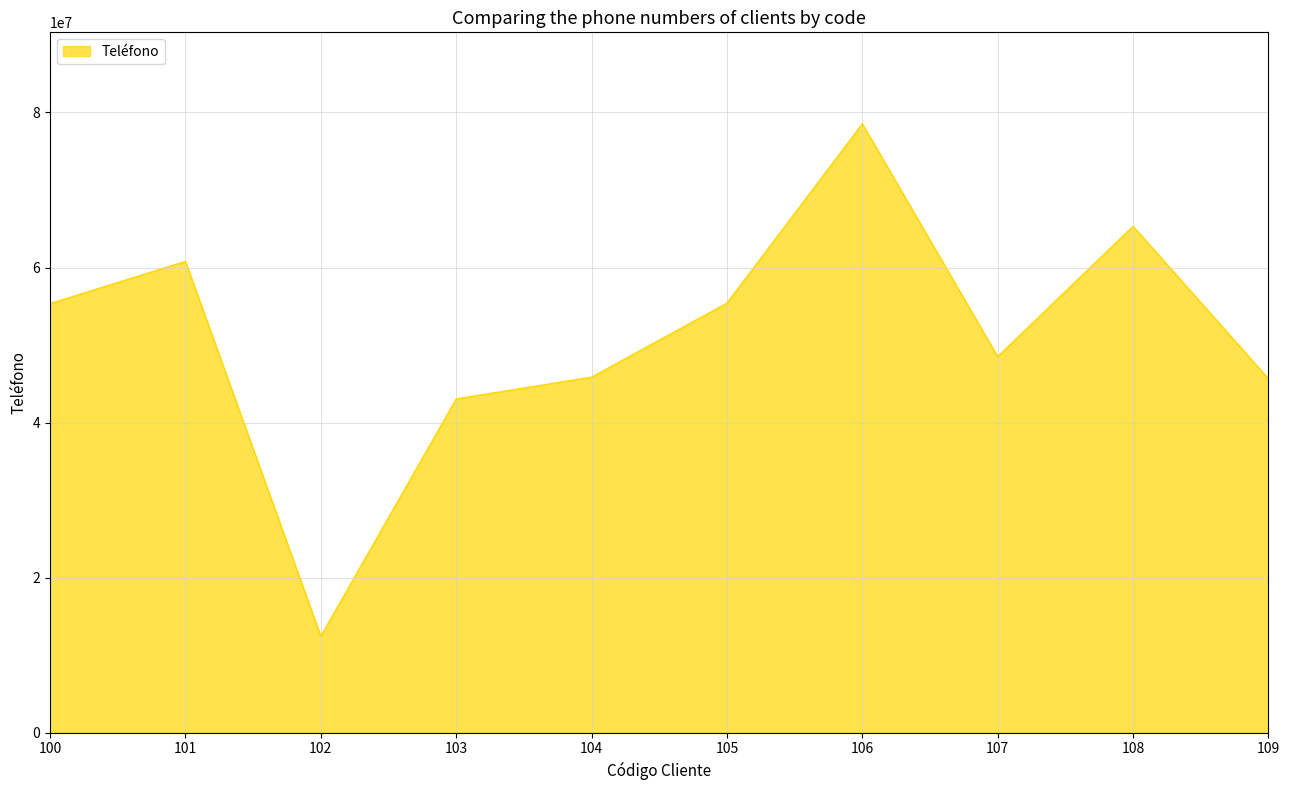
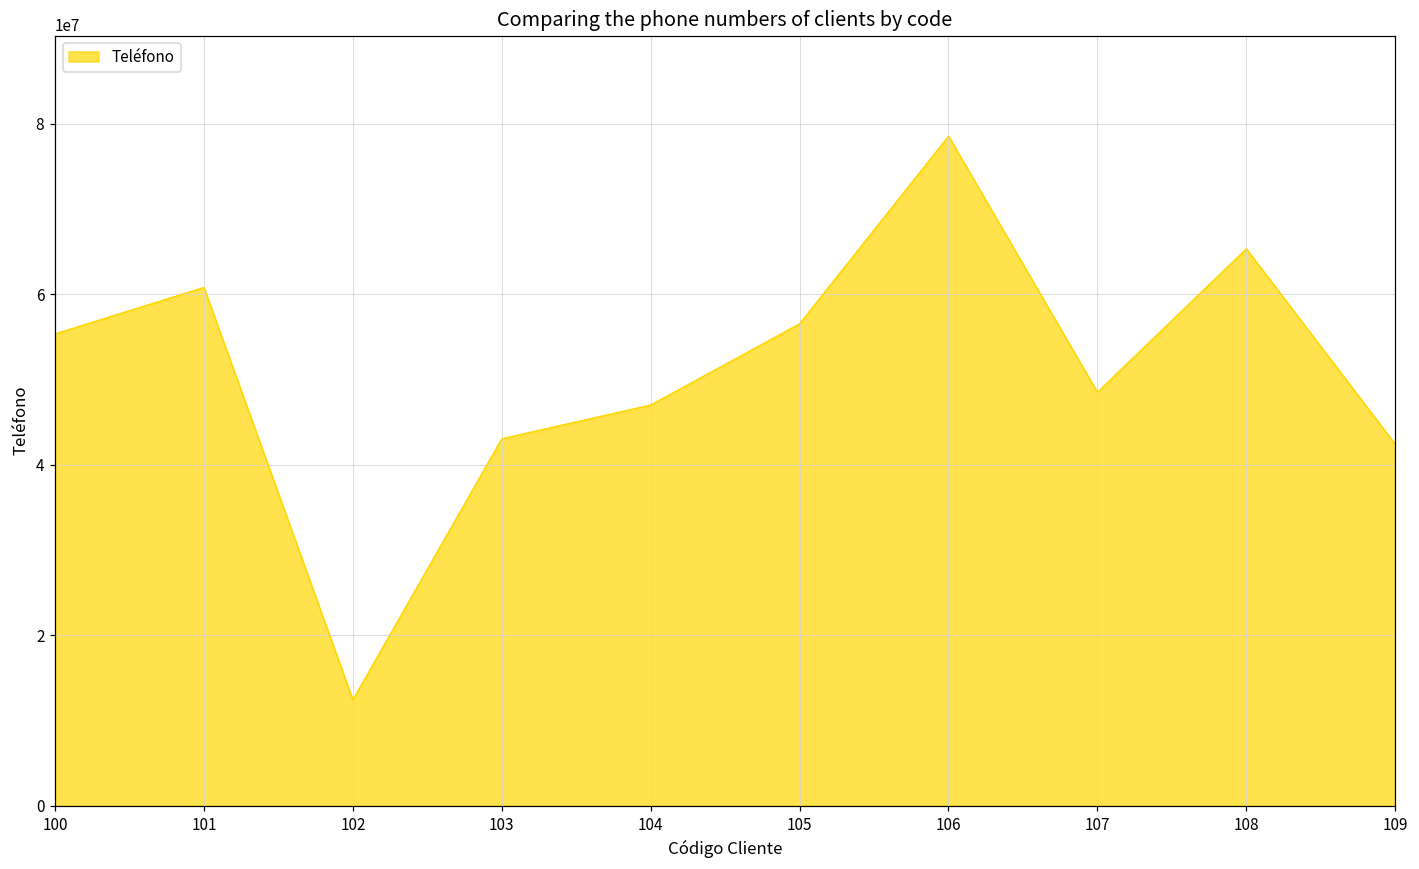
104: 46000000 -> 47000000
105: 55000000 -> 57000000
109: 46000000 -> 42000000
